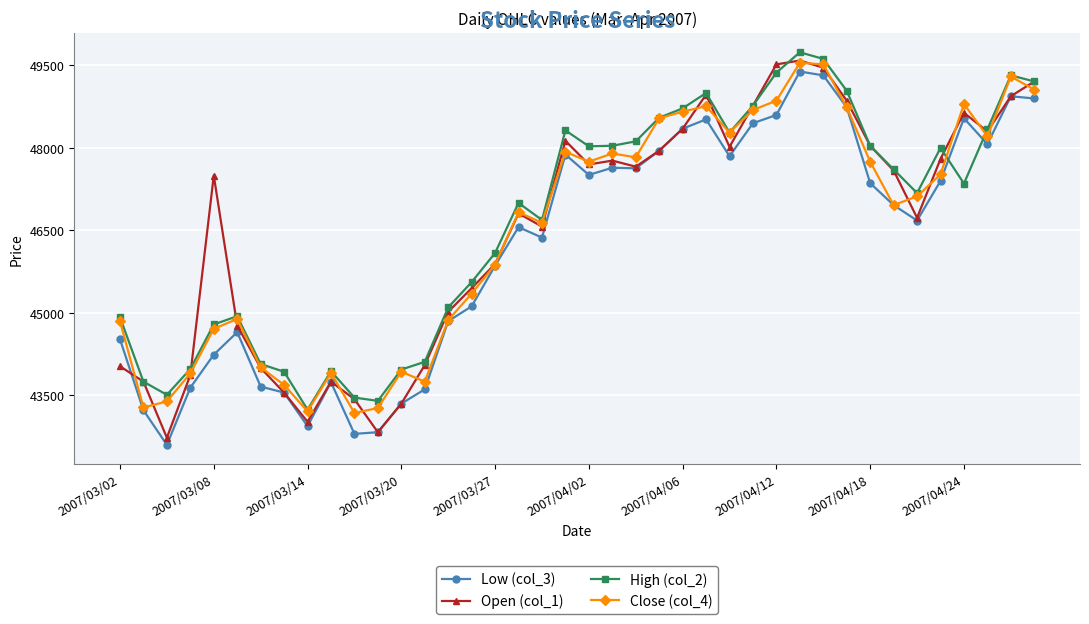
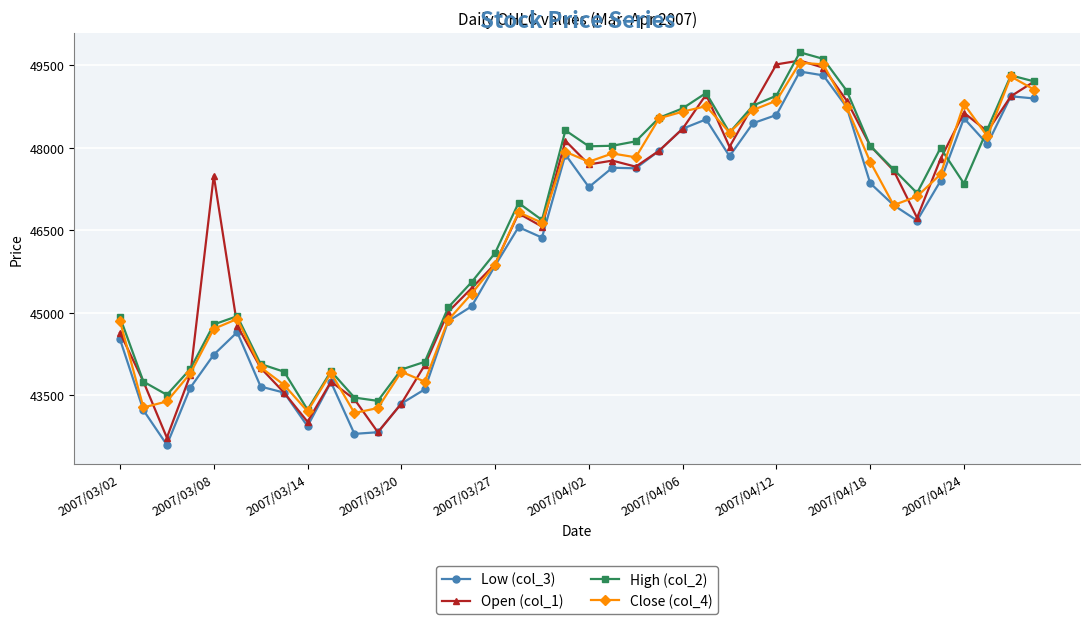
Open (col_1), 2007/03/02: 44000 -> 44600
Low (col_3), 2007/04/02: 47500 -> 47300
High (col_2), 2007/04/12: 49400 -> 49000
